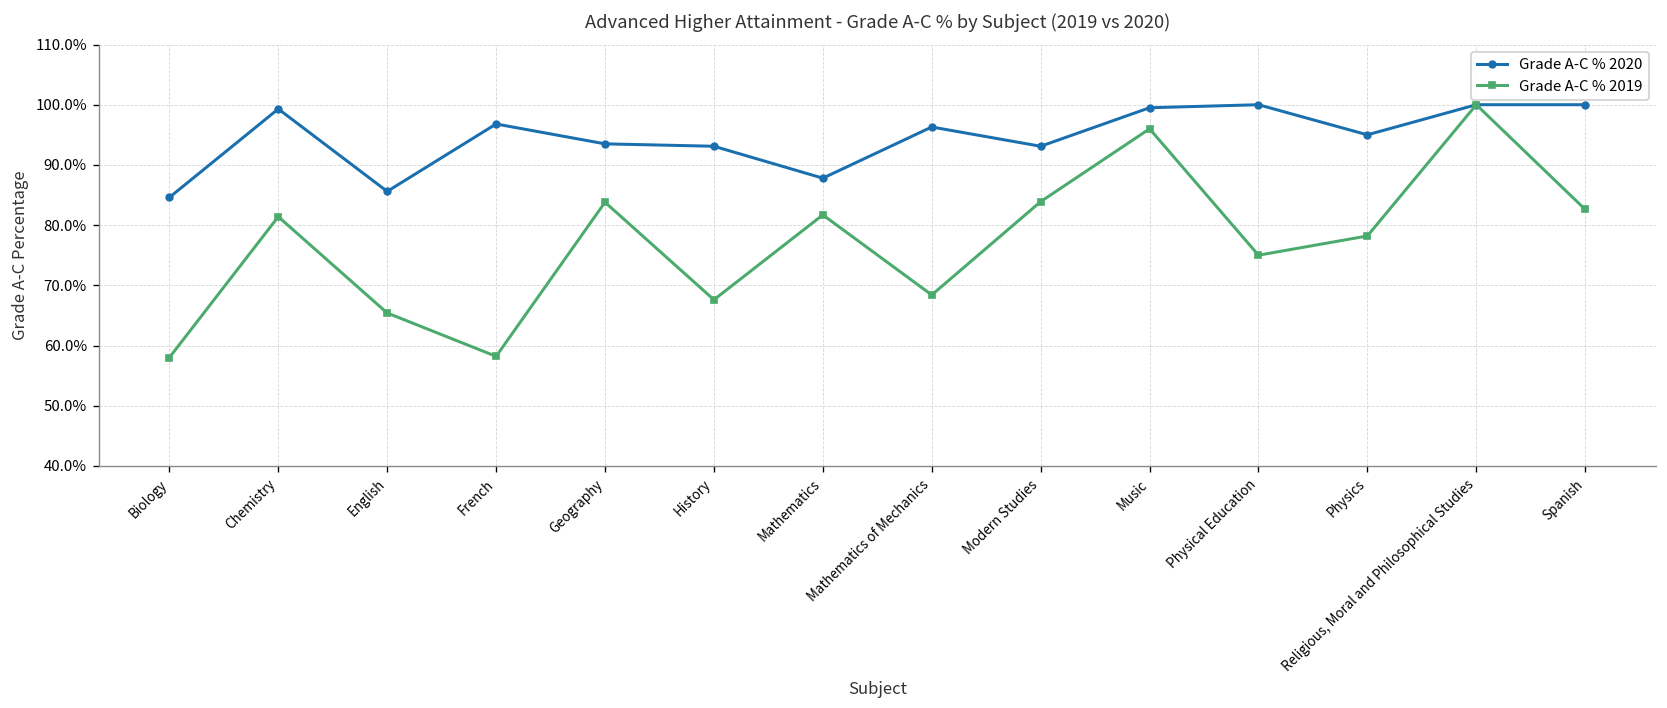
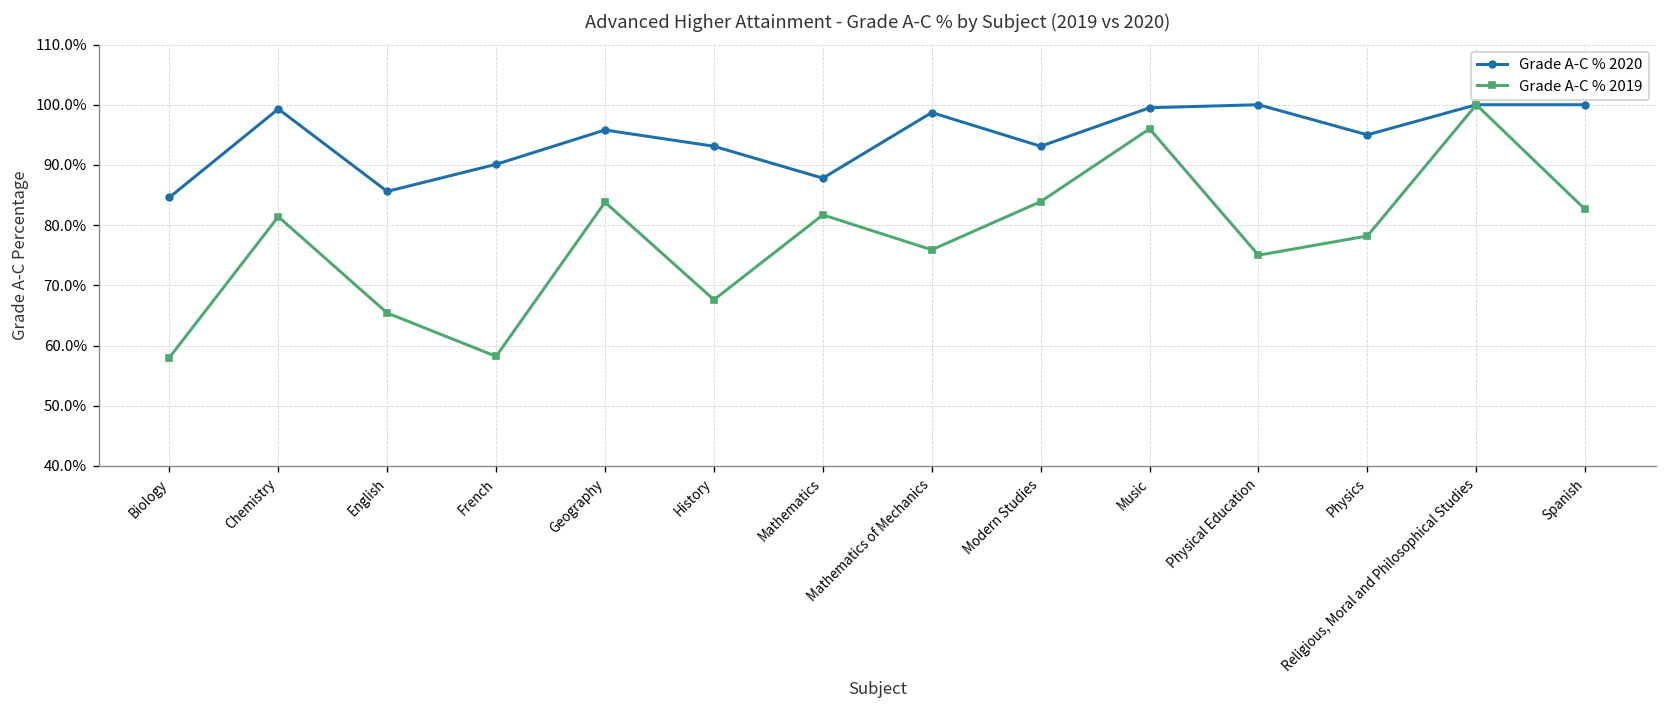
Grade A-C % 2020, French: 97% -> 90%
Grade A-C % 2020, Geography: 94% -> 96%
Grade A-C % 2020, Mathematics of Mechanics: 96% -> 99%
Grade A-C % 2019, Mathematics of Mechanics: 68% -> 76%
